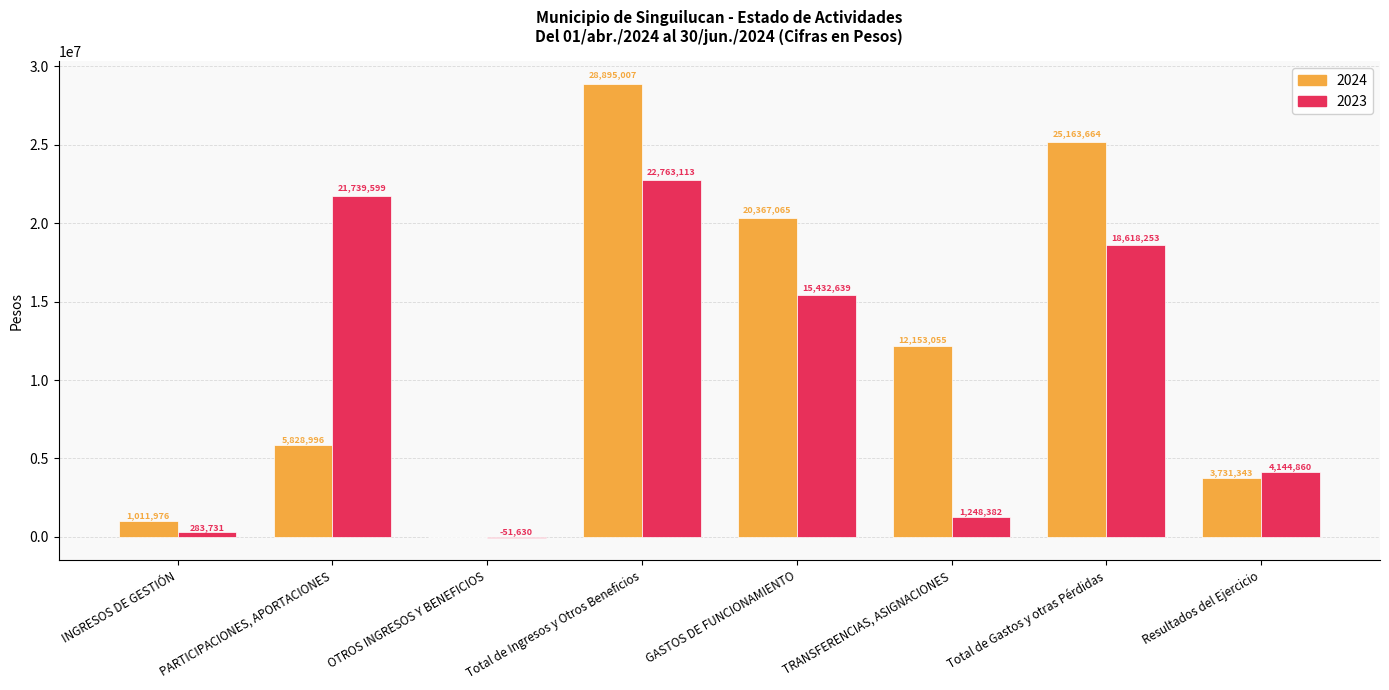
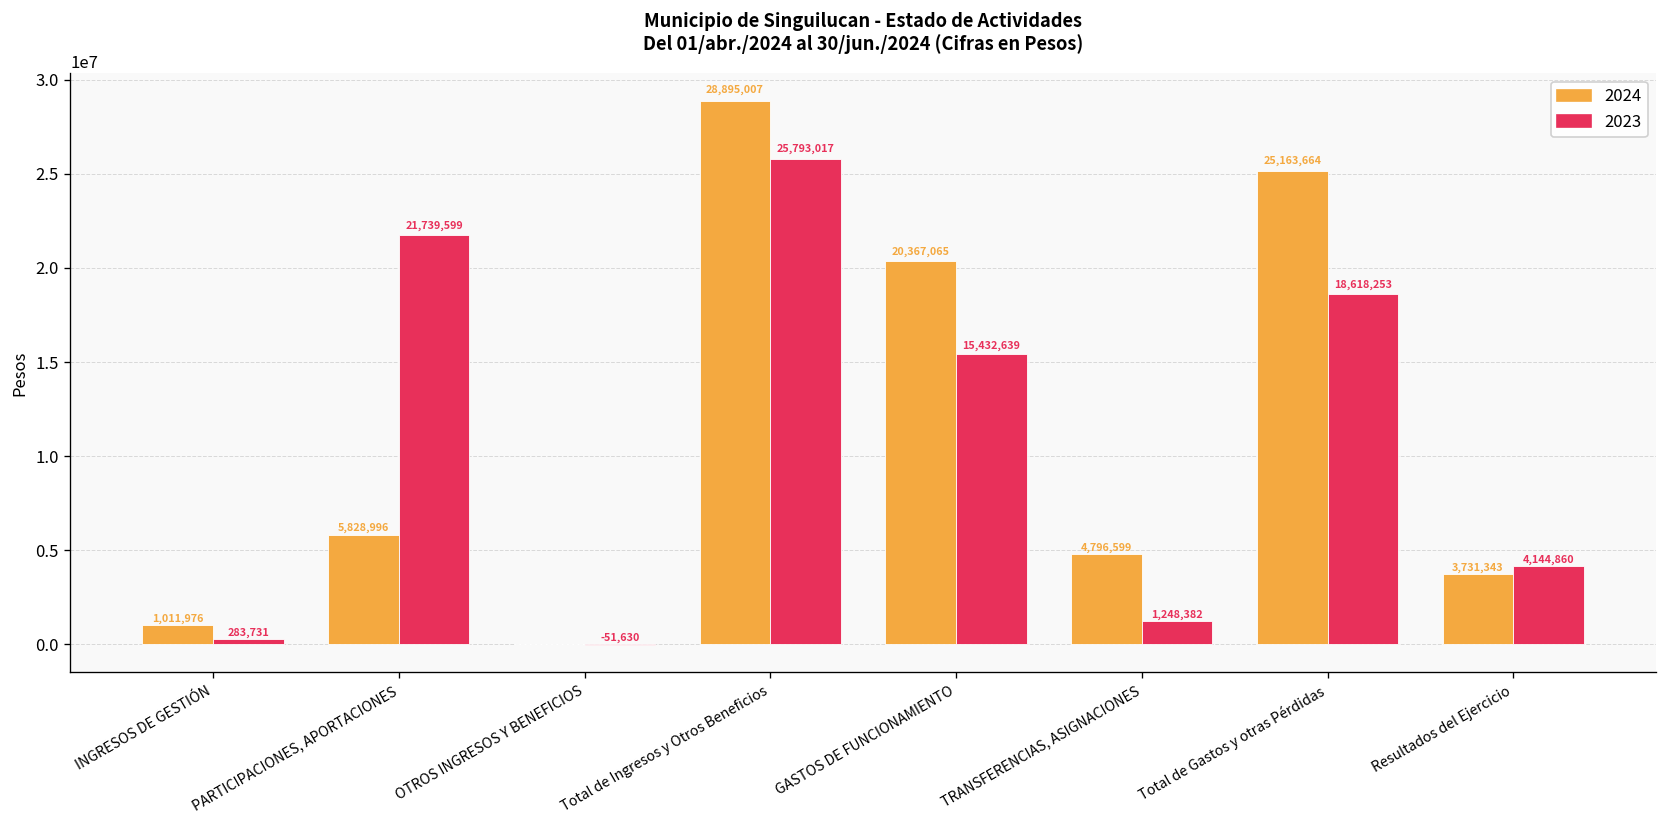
2023, Total de Ingresos y Otros Beneficios: 22,763,113 -> 25,793,017
2024, TRANSFERENCIAS, ASIGNACIONES: 12,153,055 -> 4,796,599
